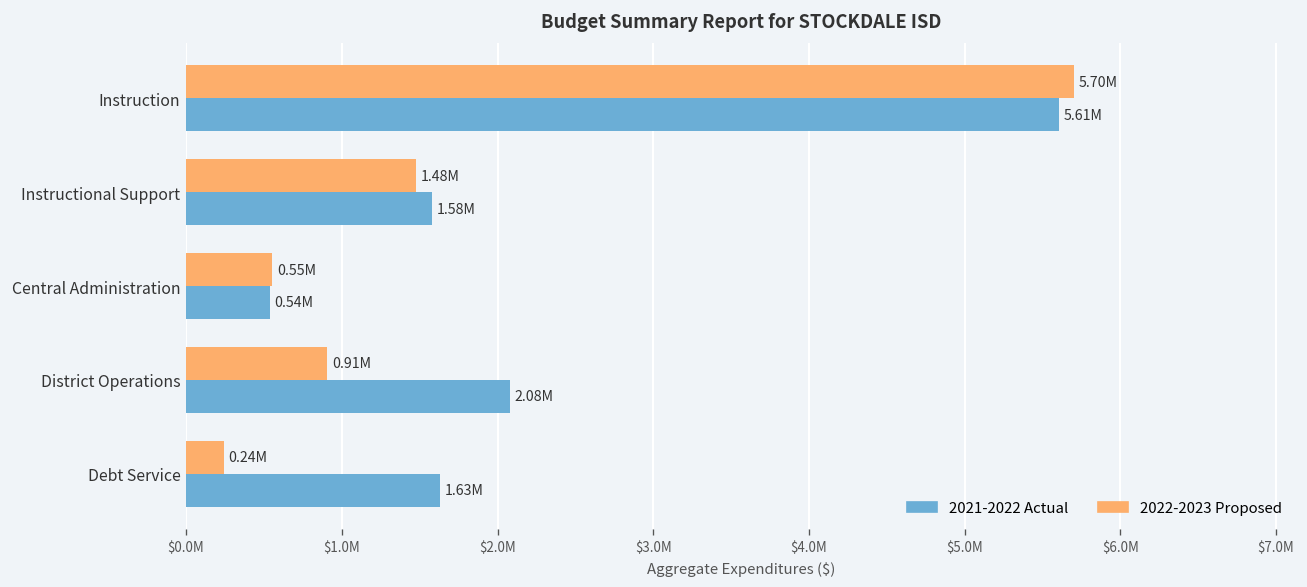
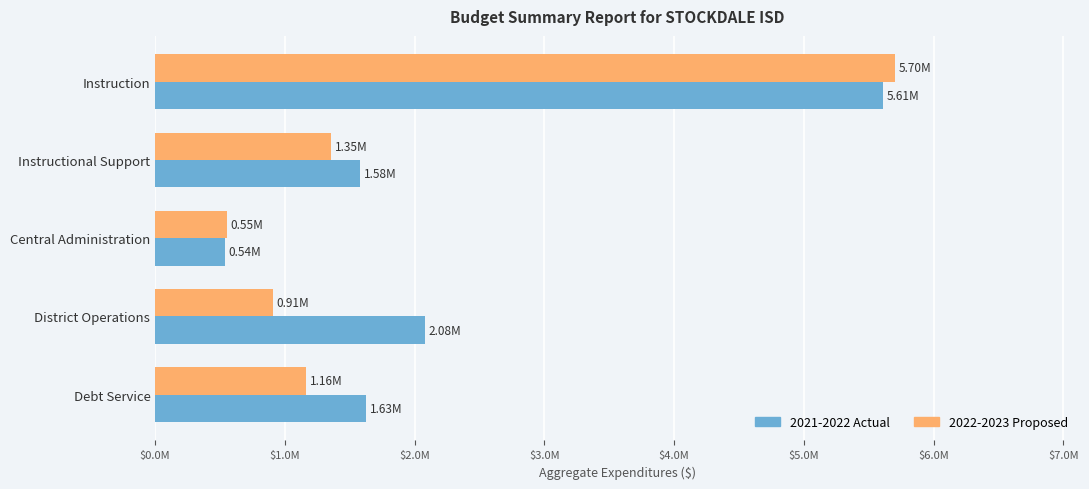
2022-2023 Proposed, Instructional Support: 1.48M -> 1.35M
2022-2023 Proposed, Debt Service: 0.24M -> 1.16M
